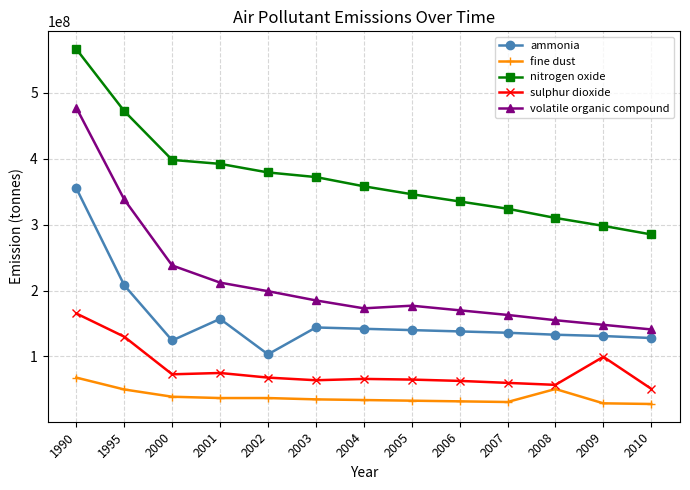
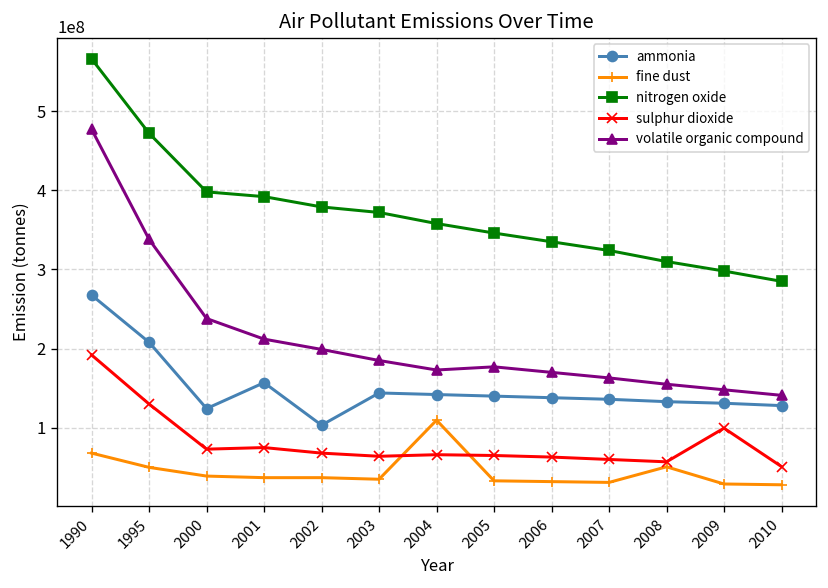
ammonia, 1990: 360000000 -> 270000000
sulphur dioxide, 1990: 170000000 -> 190000000
fine dust, 2004: 30000000 -> 110000000
